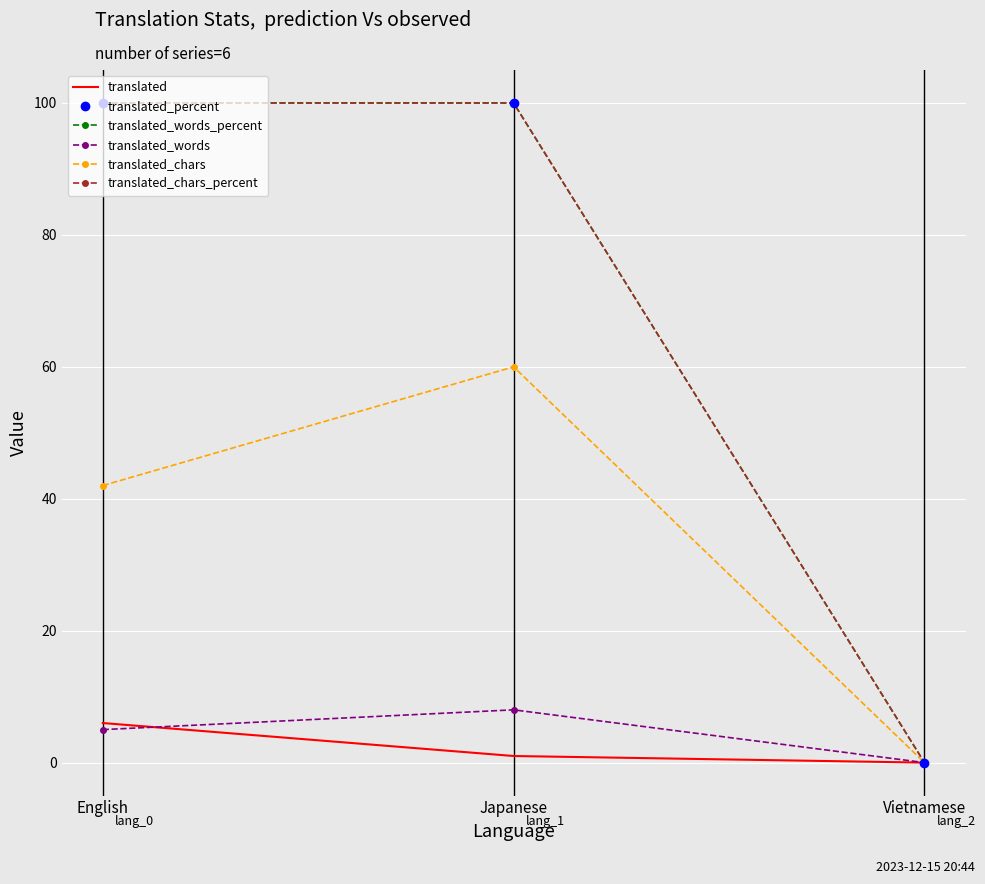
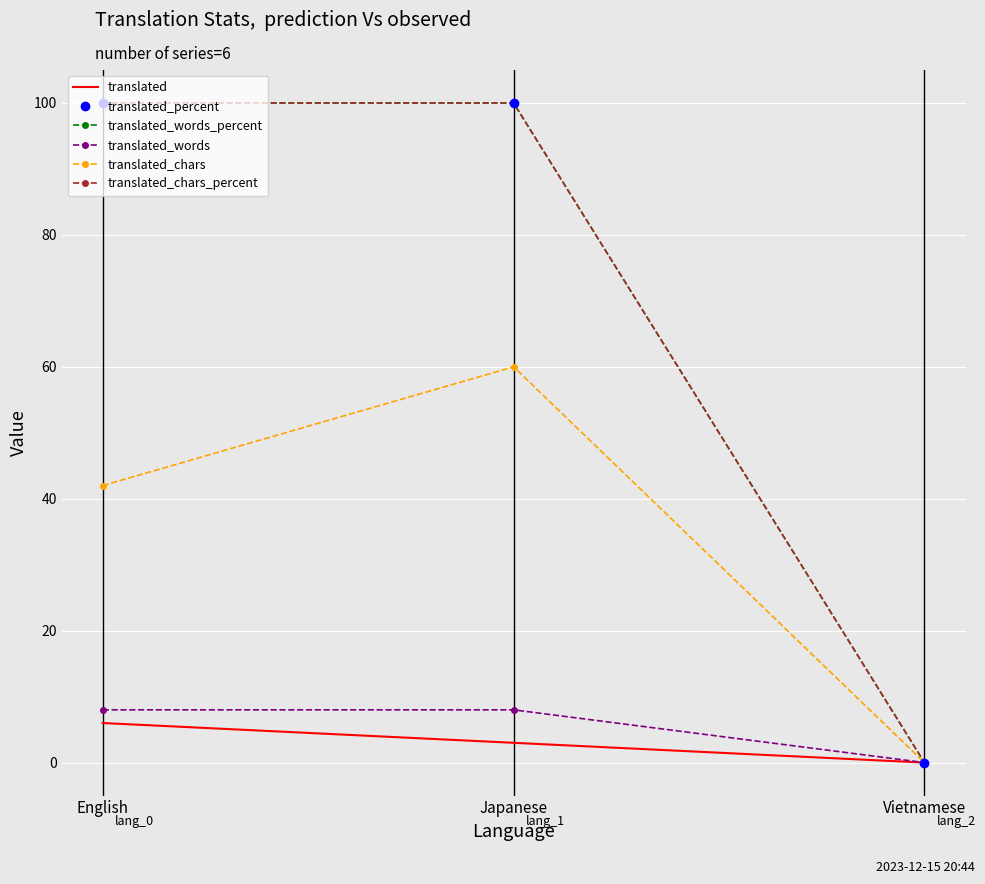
translated_words, English: 5 -> 8
translated, Japanese: 1 -> 3
